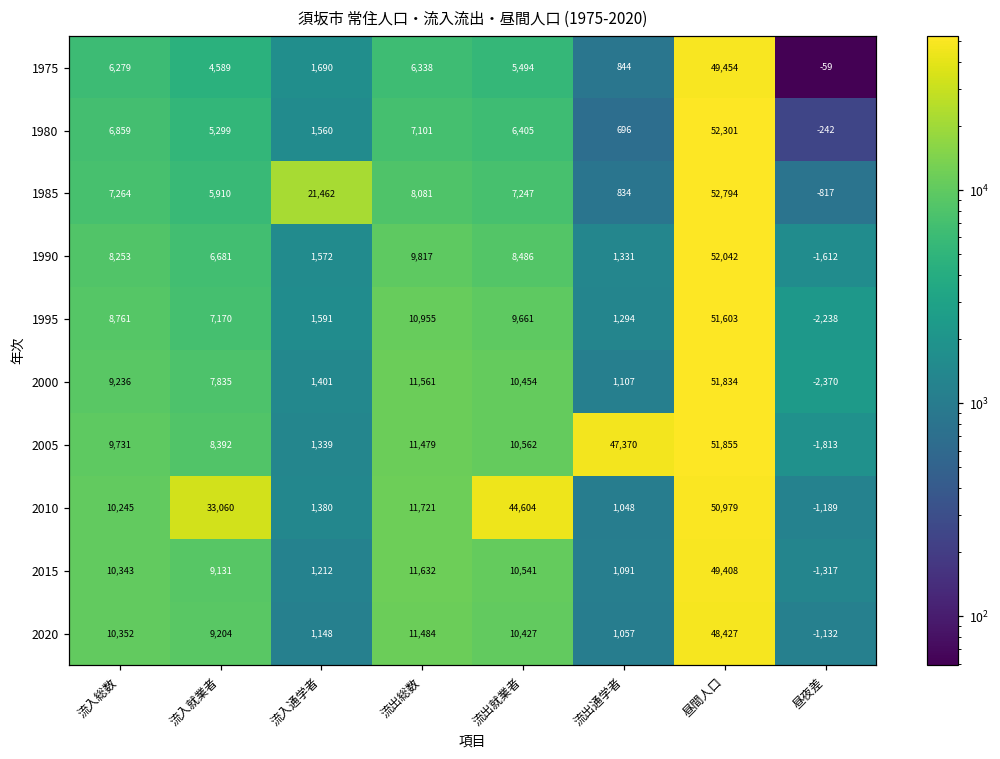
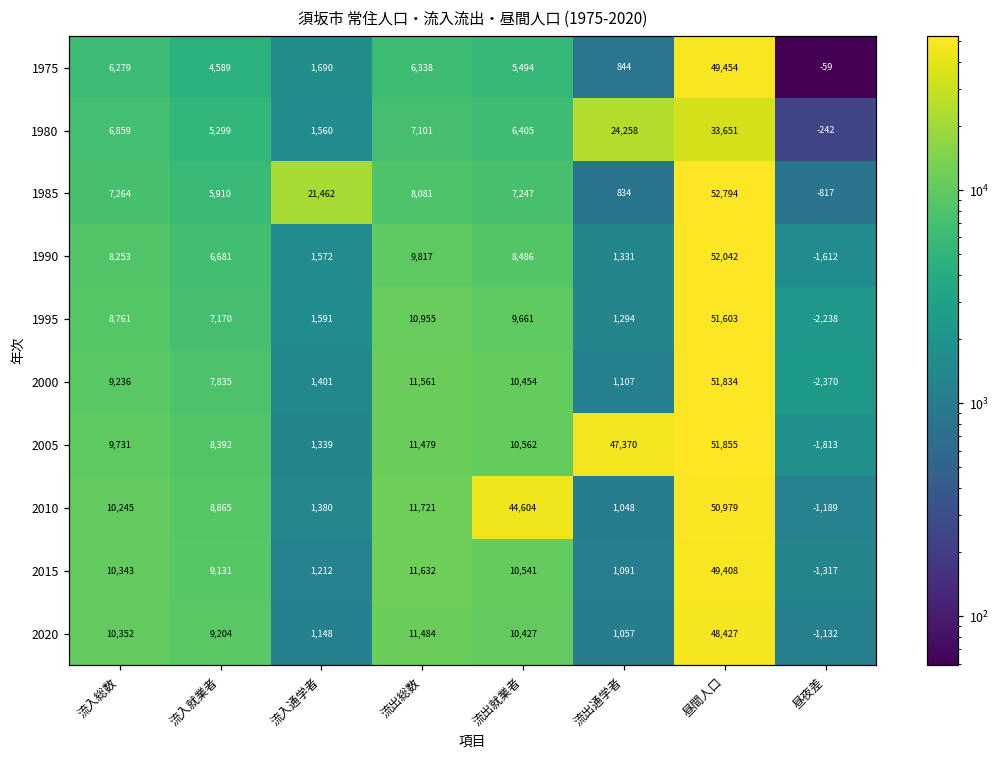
1980, 流出通学者: 696 -> 24,258
1980, 昼間人口: 52,301 -> 33,651
2010, 流入就業者: 33,060 -> 8,865
